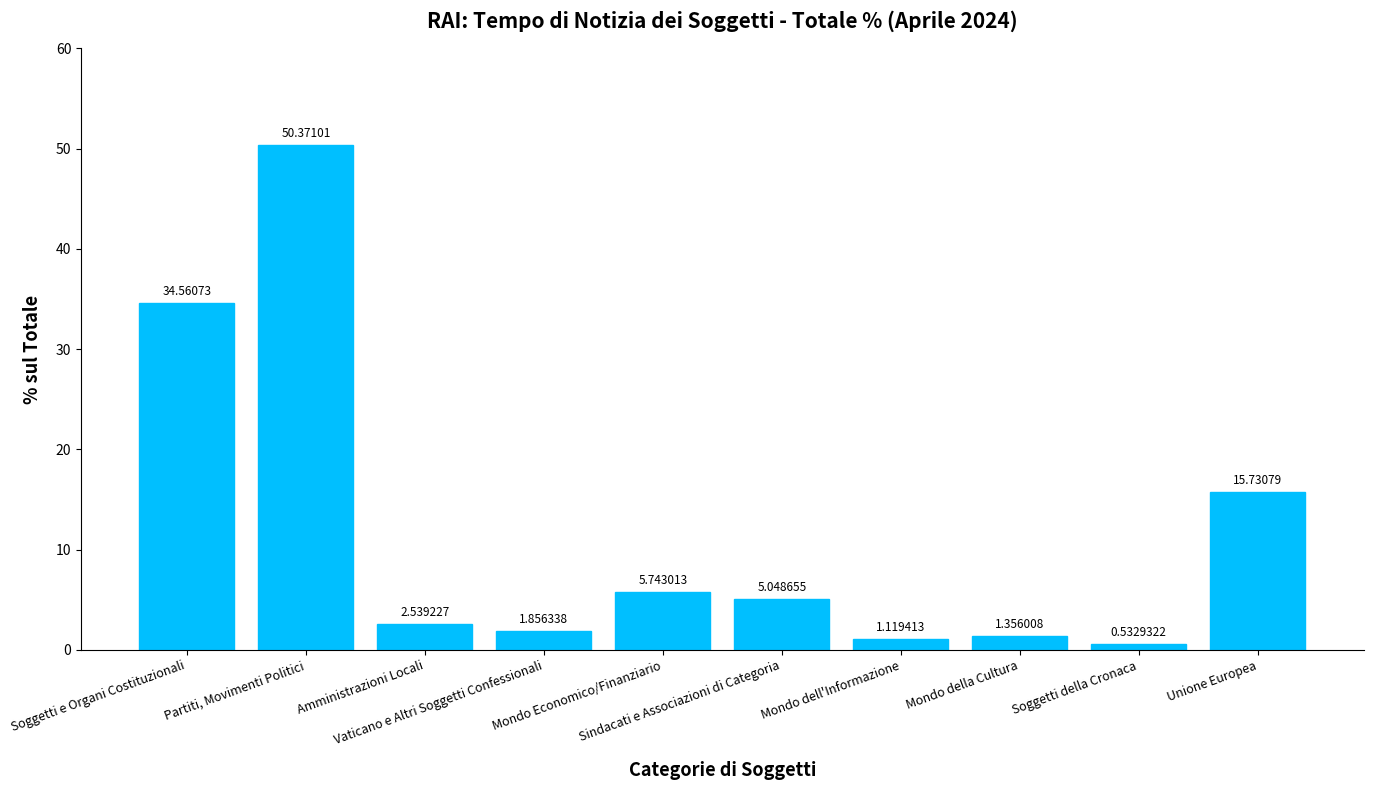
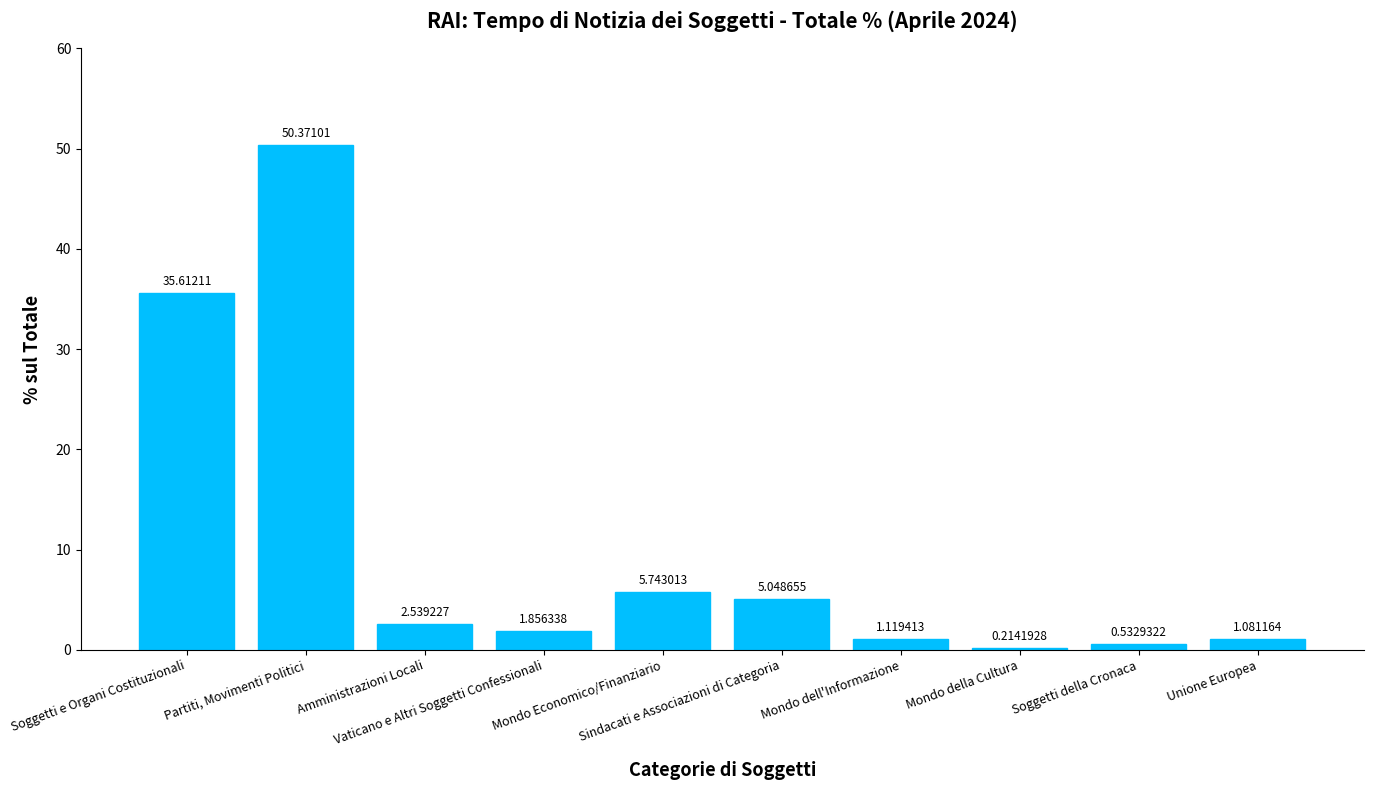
Soggetti e Organi Costituzionali: 34.56073 -> 35.61211
Mondo della Cultura: 1.356008 -> 0.2141928
Unione Europea: 15.73079 -> 1.081164
